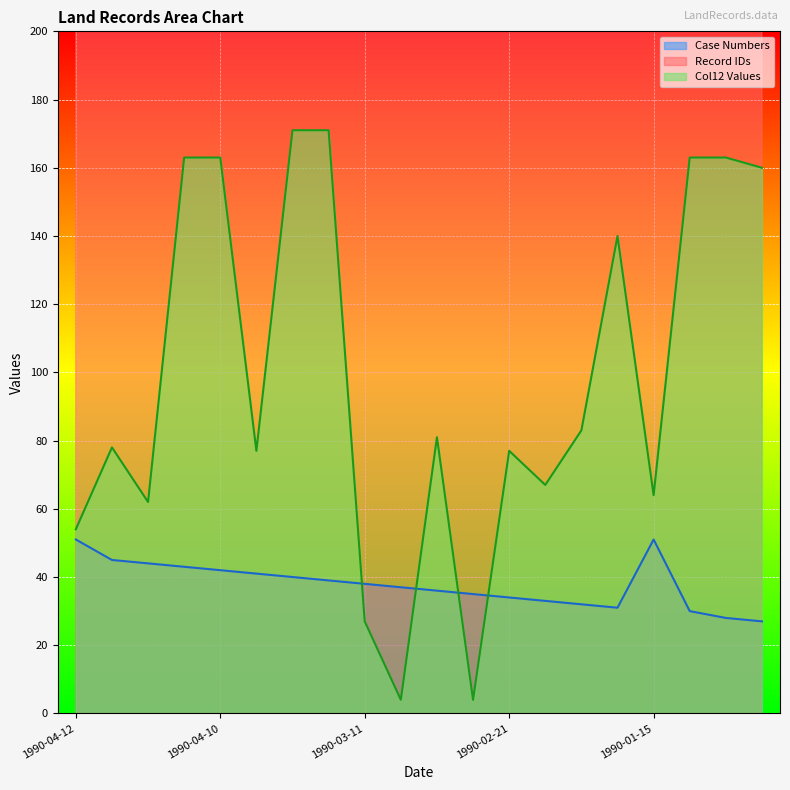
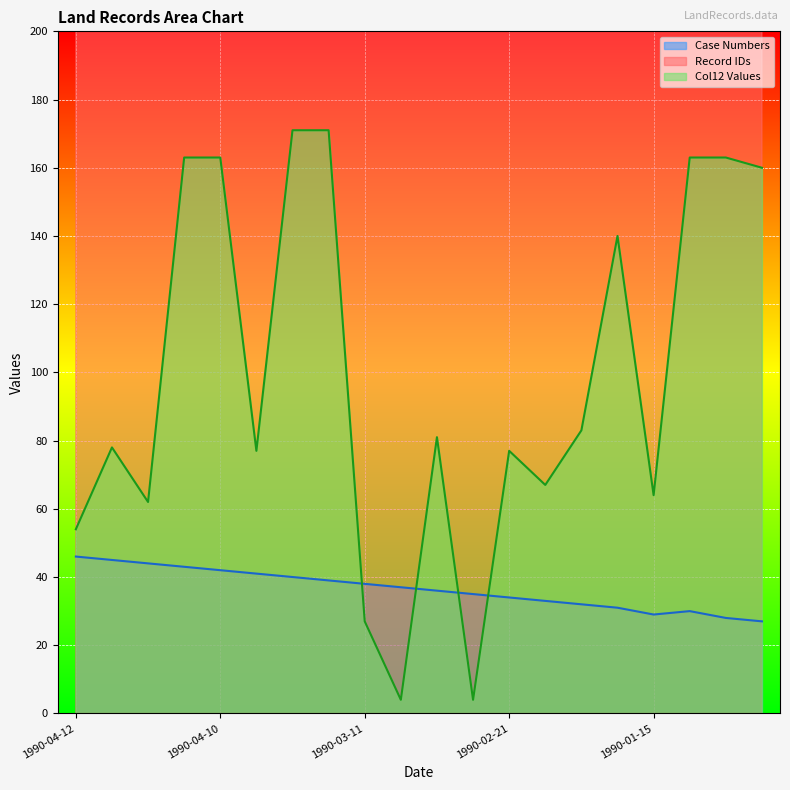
Case Numbers, 1990-04-12: 51 -> 46
Case Numbers, 1990-01-15: 51 -> 29
